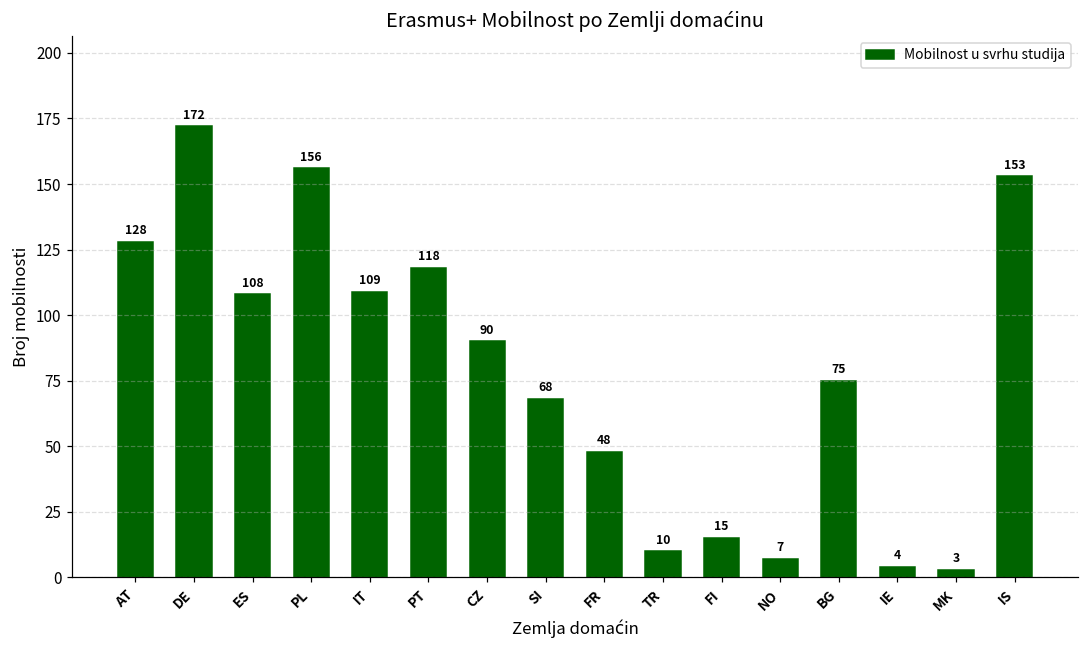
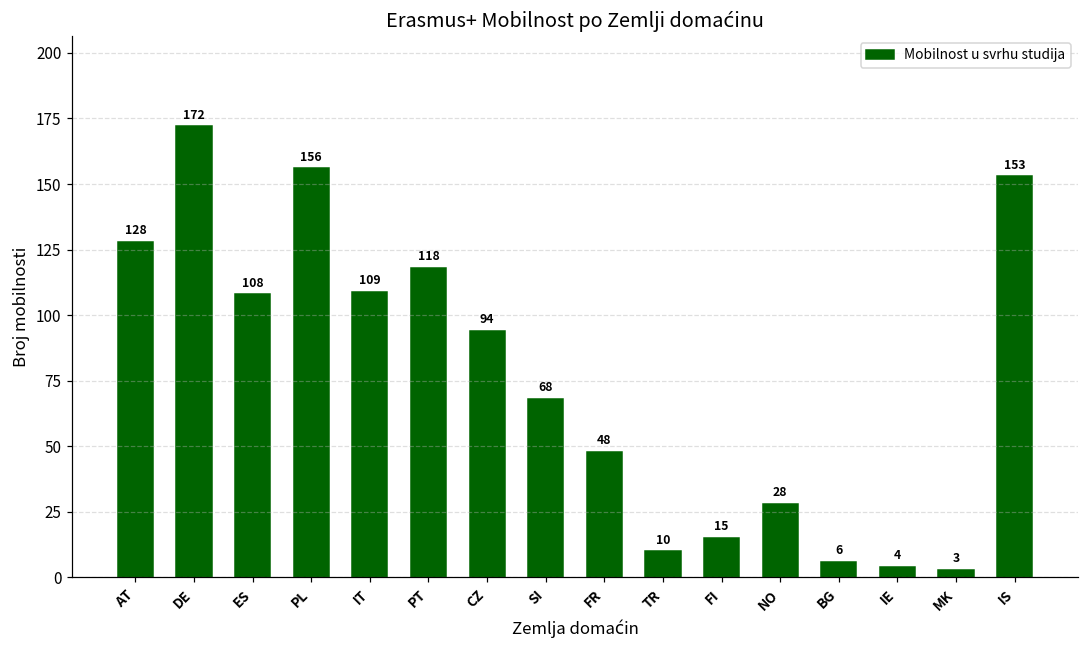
CZ: 90 -> 94
NO: 7 -> 28
BG: 75 -> 6
